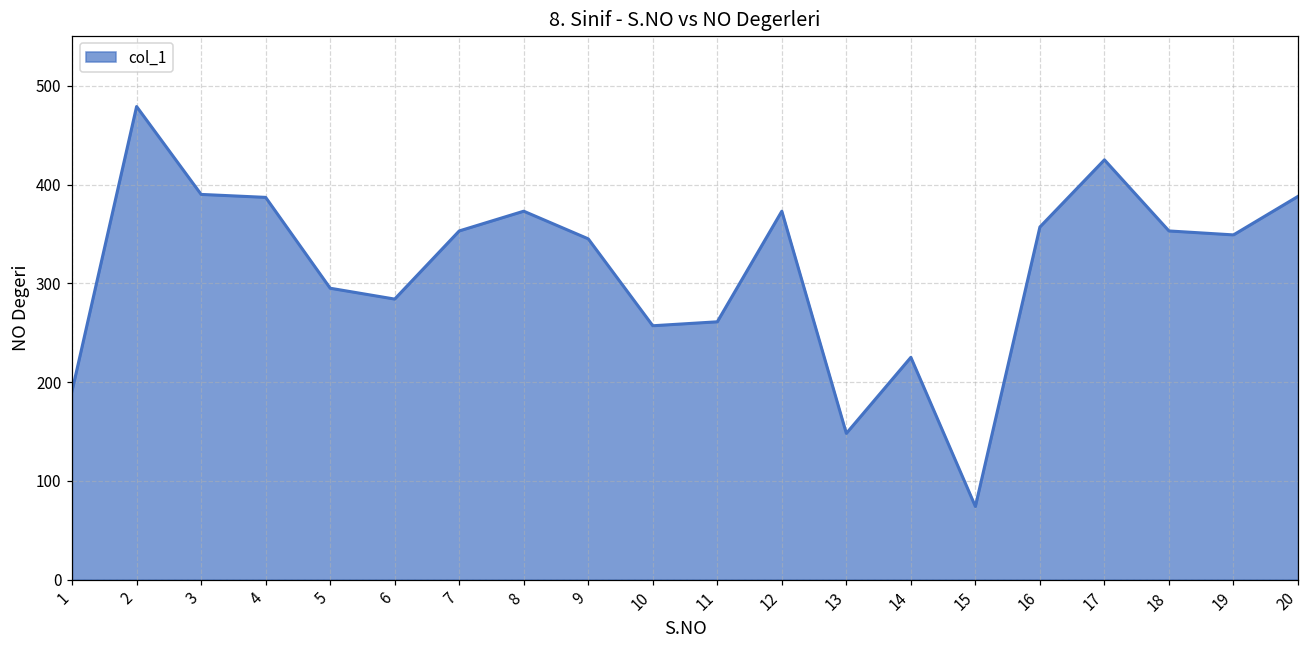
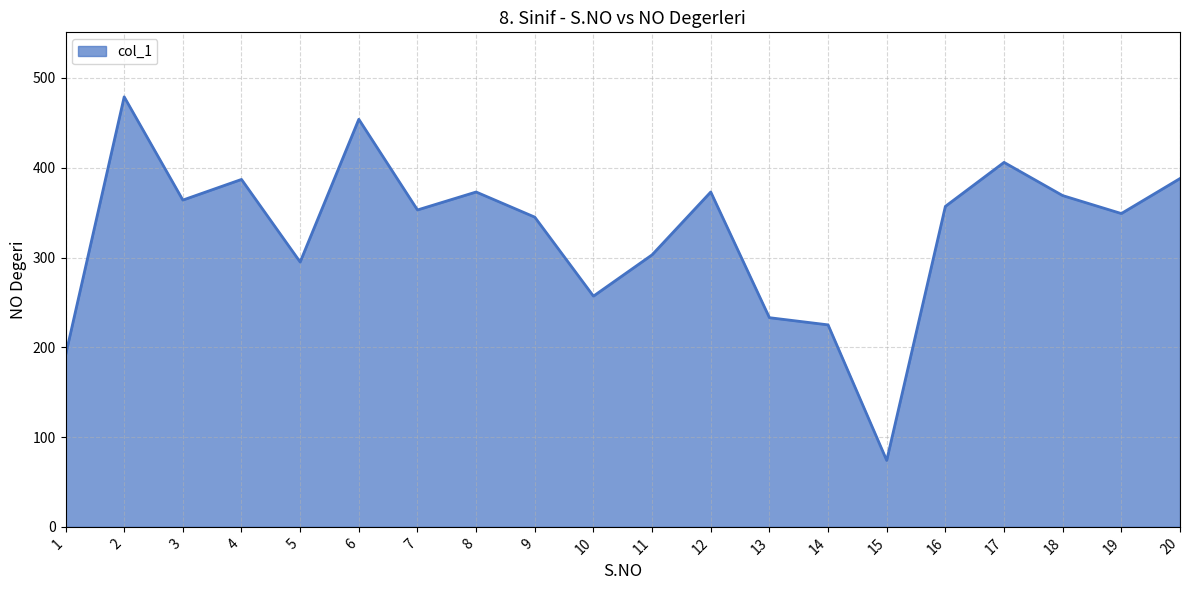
3: 390 -> 360
6: 280 -> 450
11: 260 -> 300
13: 150 -> 230
17: 430 -> 410
18: 350 -> 370
